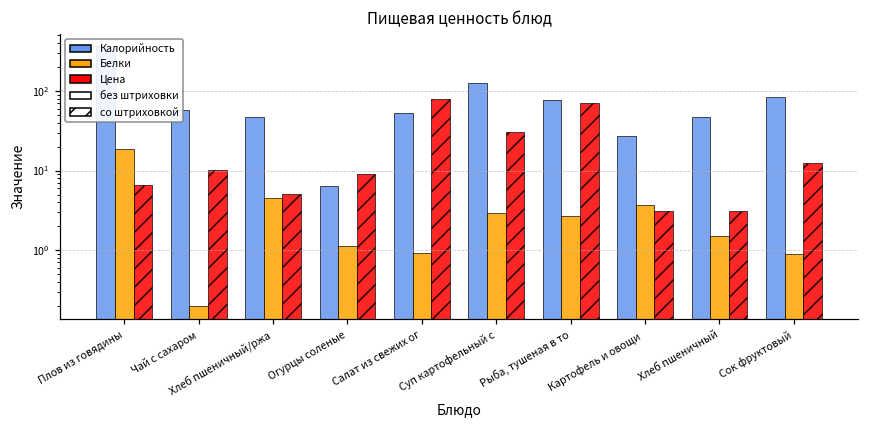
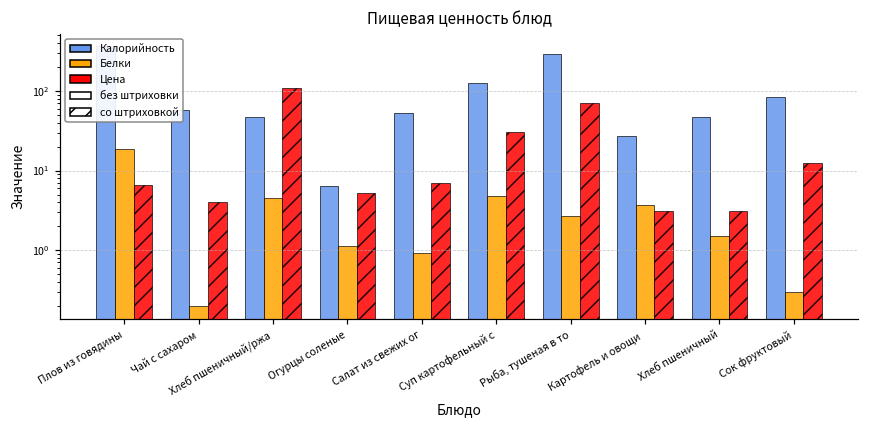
Цена, Чай с сахаром: 10 -> 4
Цена, Хлеб пшеничный/ржа: 5 -> 110
Цена, Огурцы соленые: 9 -> 5
Цена, Салат из свежих ог: 80 -> 7
Белки, Суп картофельный с: 2.9 -> 5
Калорийность, Рыба, тушеная в то: 80 -> 290
Белки, Сок фруктовый: 0.9 -> 0.3
